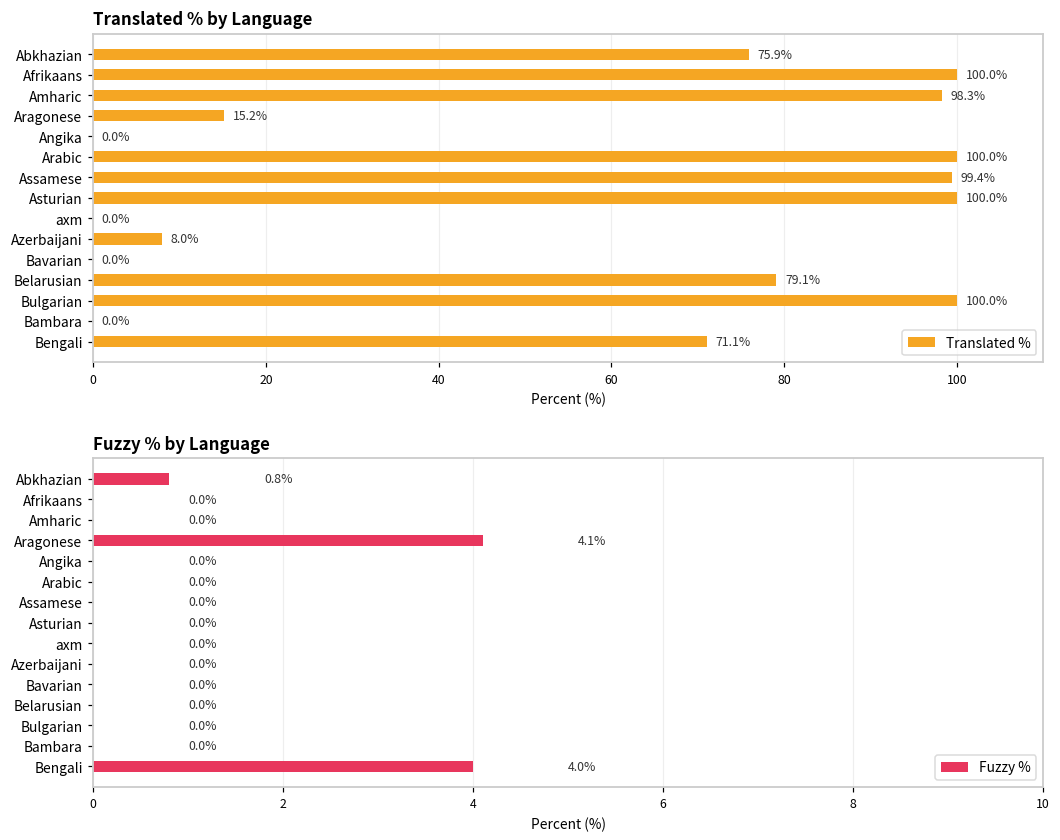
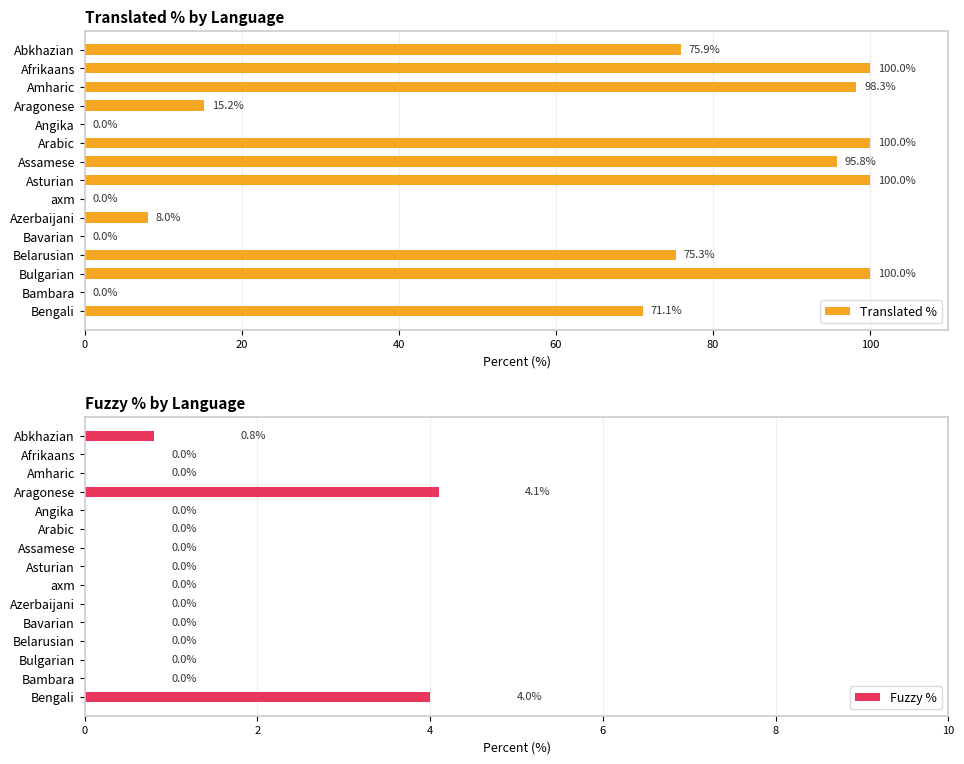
Translated % by Language, Assamese: 99.4% -> 95.8%
Translated % by Language, Belarusian: 79.1% -> 75.3%
